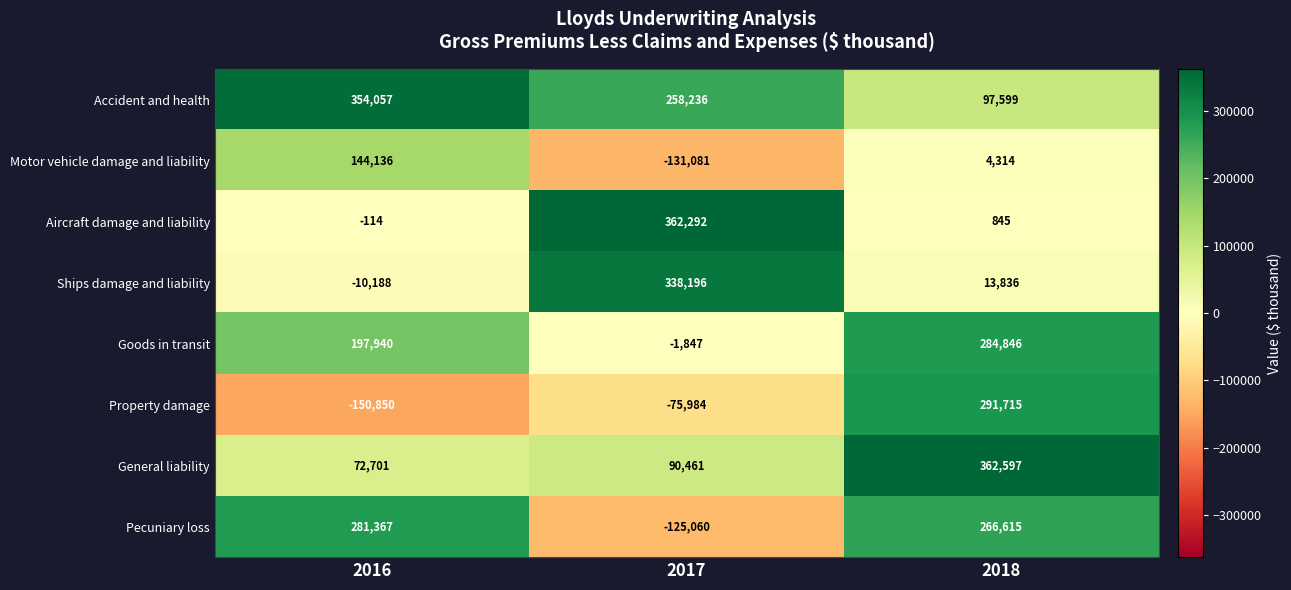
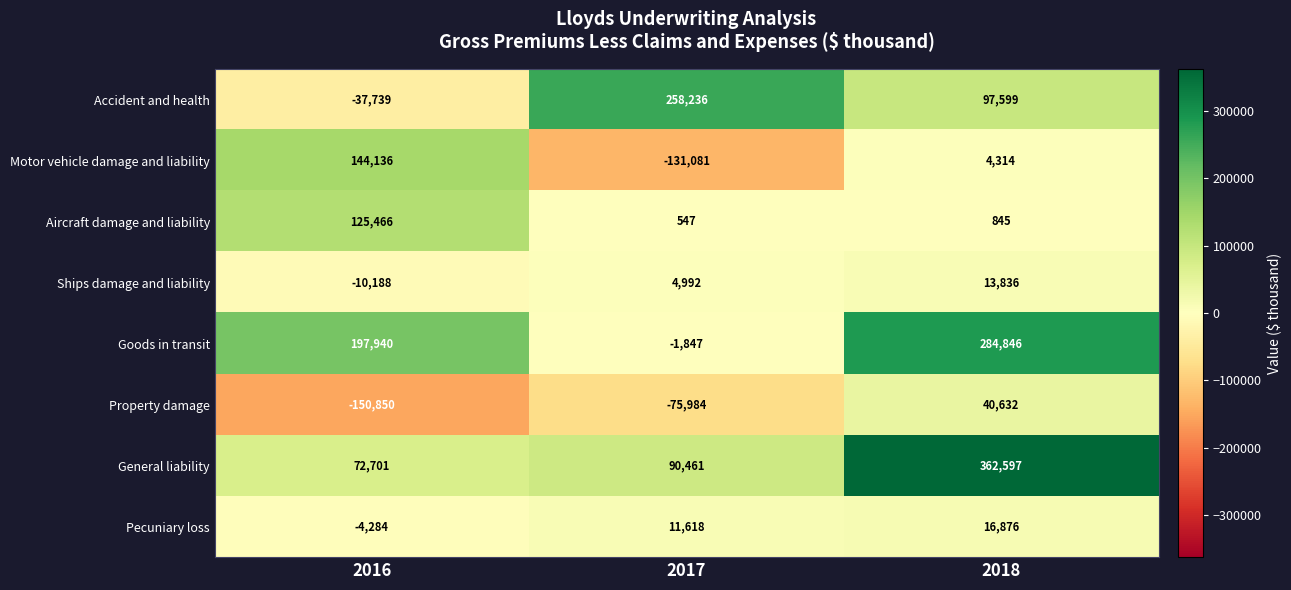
Accident and health, 2016: 354,057 -> -37,739
Aircraft damage and liability, 2016: -114 -> 125,466
Aircraft damage and liability, 2017: 362,292 -> 547
Ships damage and liability, 2017: 338,196 -> 4,992
Property damage, 2018: 291,715 -> 40,632
Pecuniary loss, 2016: 281,367 -> -4,284
Pecuniary loss, 2017: -125,060 -> 11,618
Pecuniary loss, 2018: 266,615 -> 16,876
